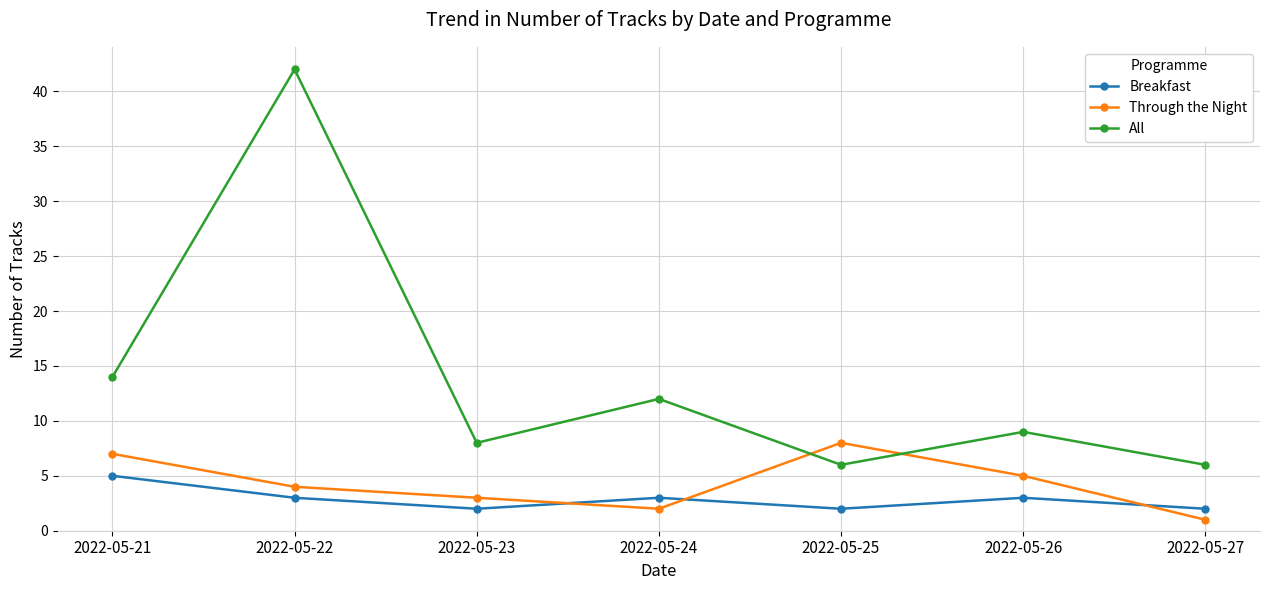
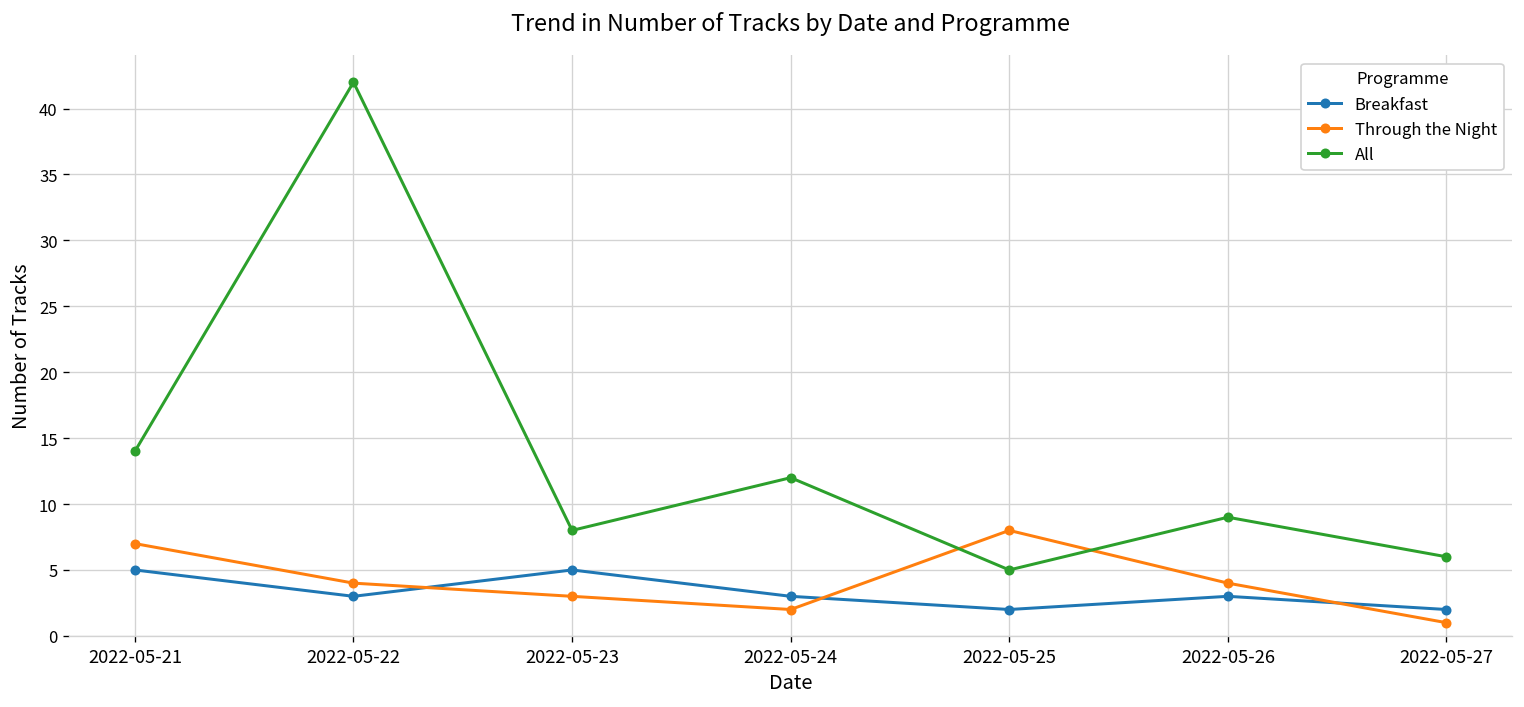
Breakfast, 2022-05-23: 2 -> 5
All, 2022-05-25: 6 -> 5
Through the Night, 2022-05-26: 5 -> 4
